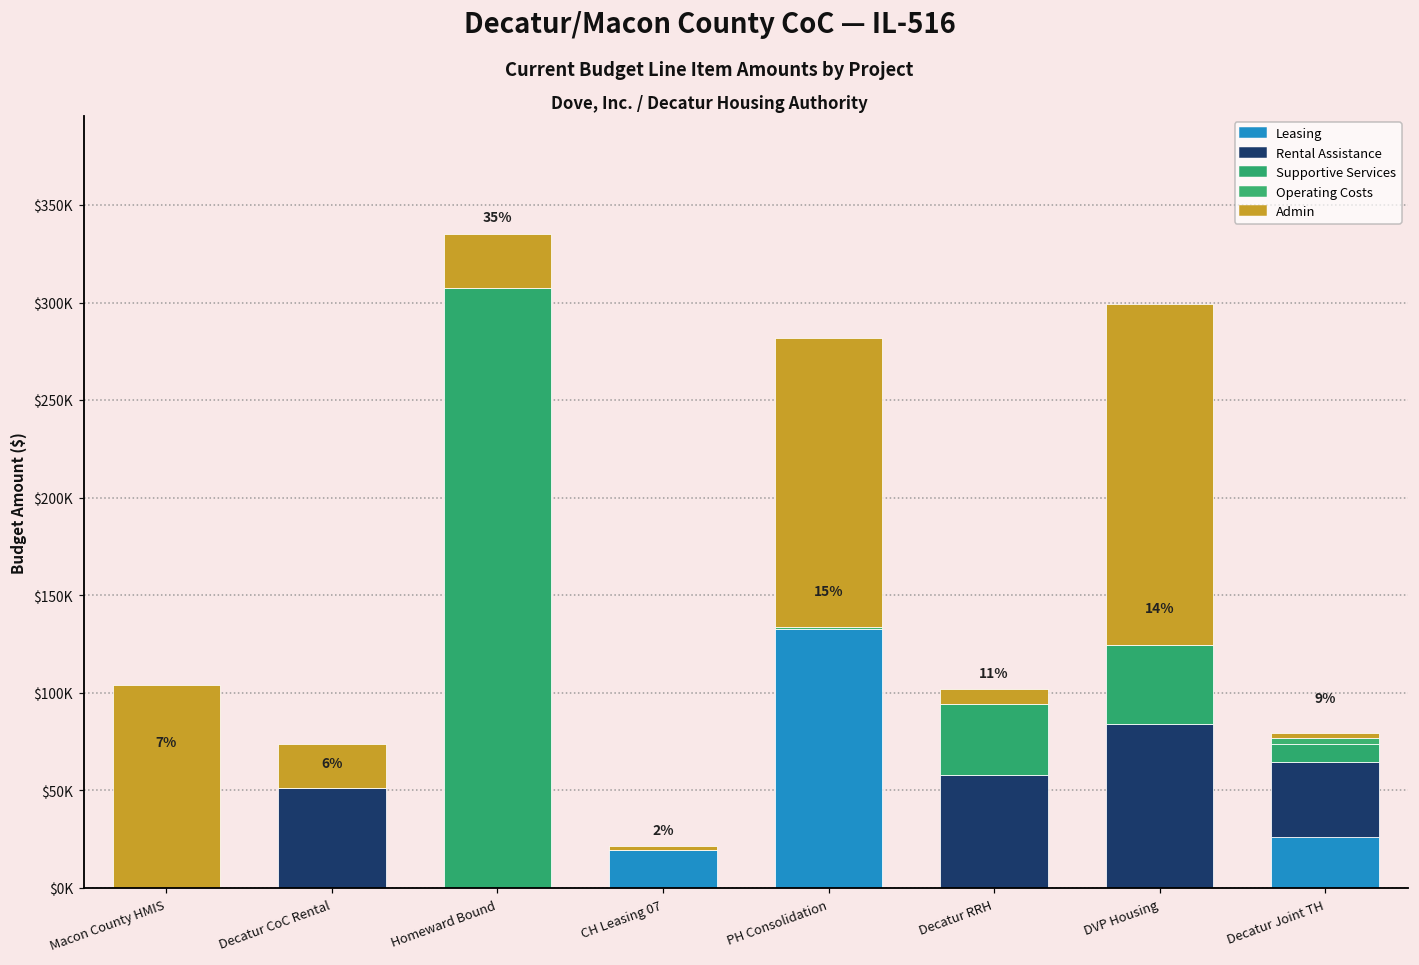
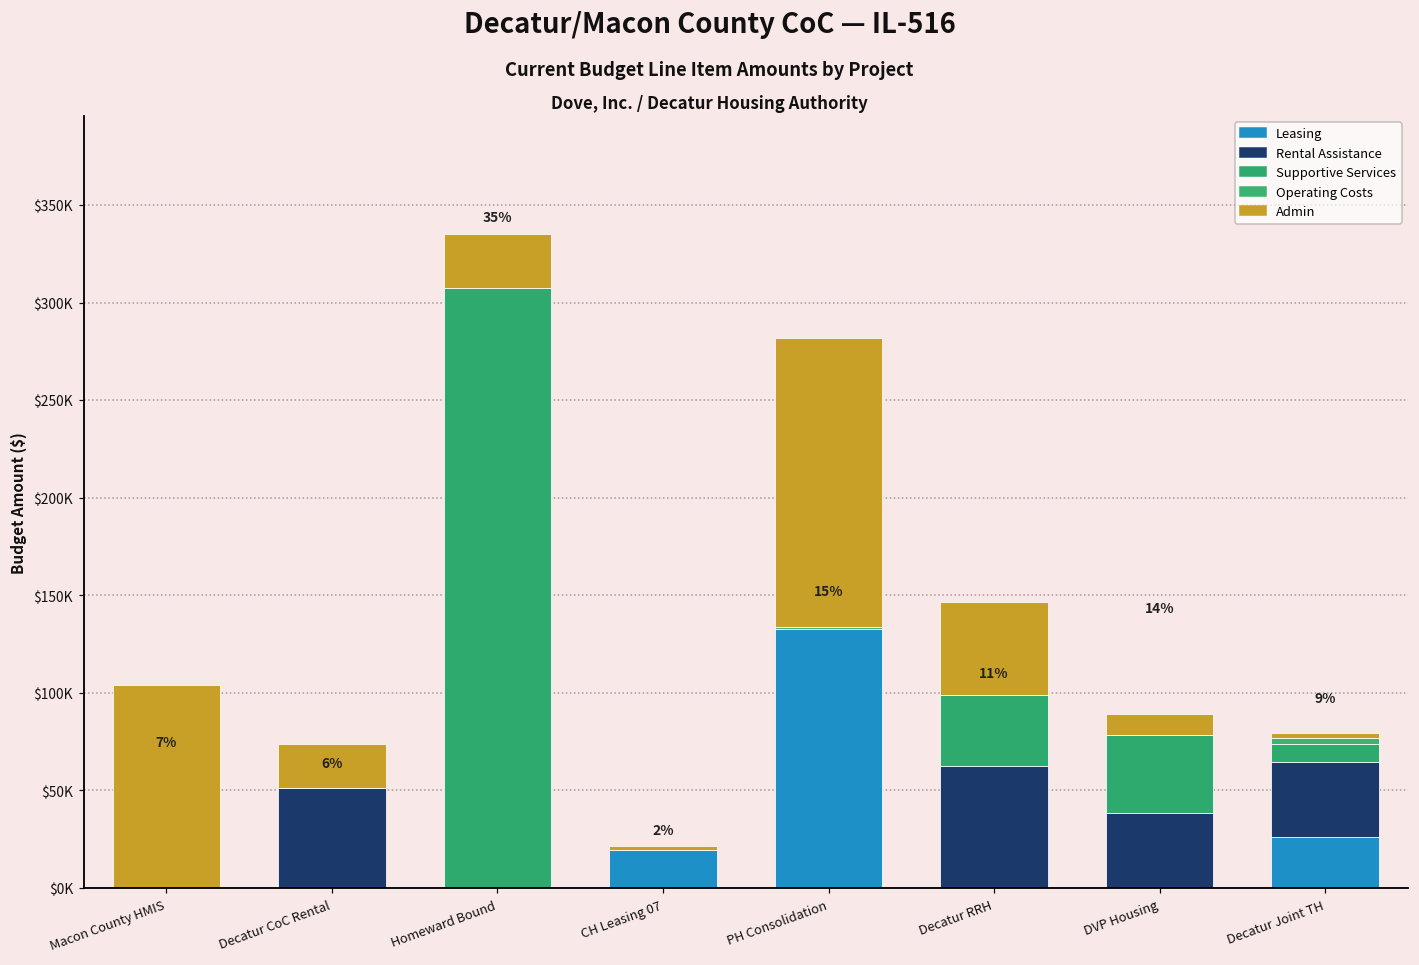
Rental Assistance, Decatur RRH: $58000 -> $63000
Admin, Decatur RRH: $8000 -> $48000
Rental Assistance, DVP Housing: $84000 -> $38000
Admin, DVP Housing: $174000 -> $11000
